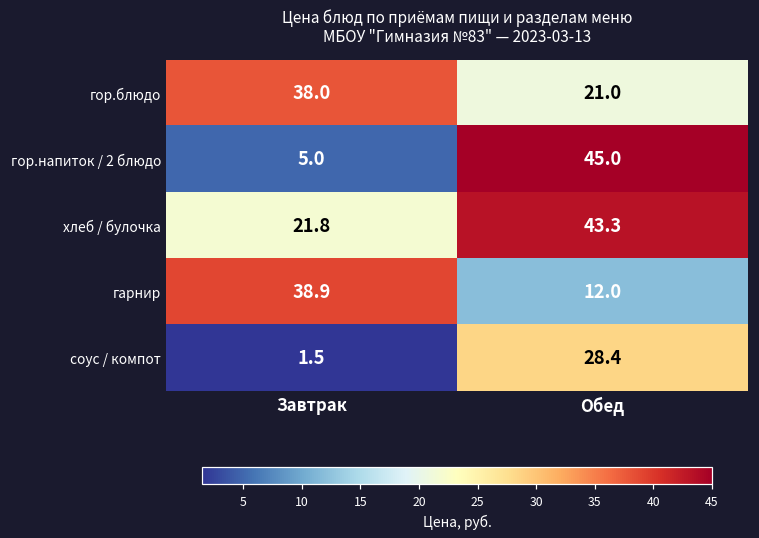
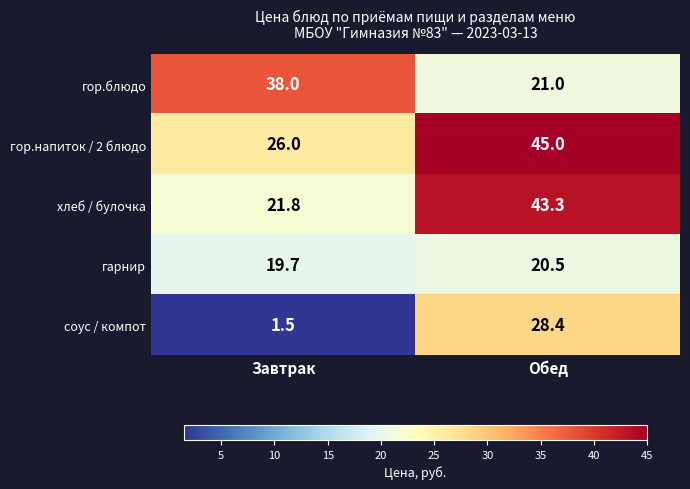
гор.напиток / 2 блюдо, Завтрак: 5.0 -> 26.0
гарнир, Завтрак: 38.9 -> 19.7
гарнир, Обед: 12.0 -> 20.5
